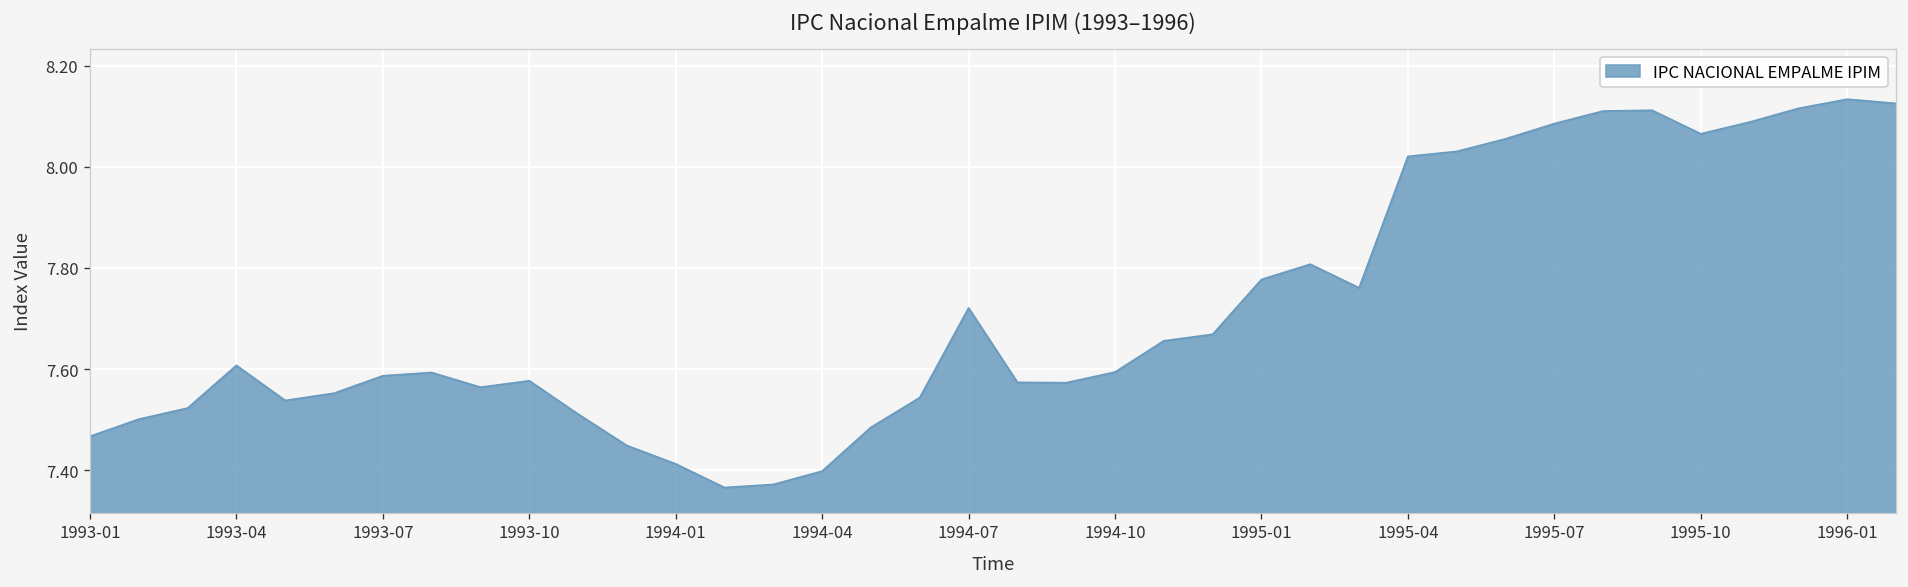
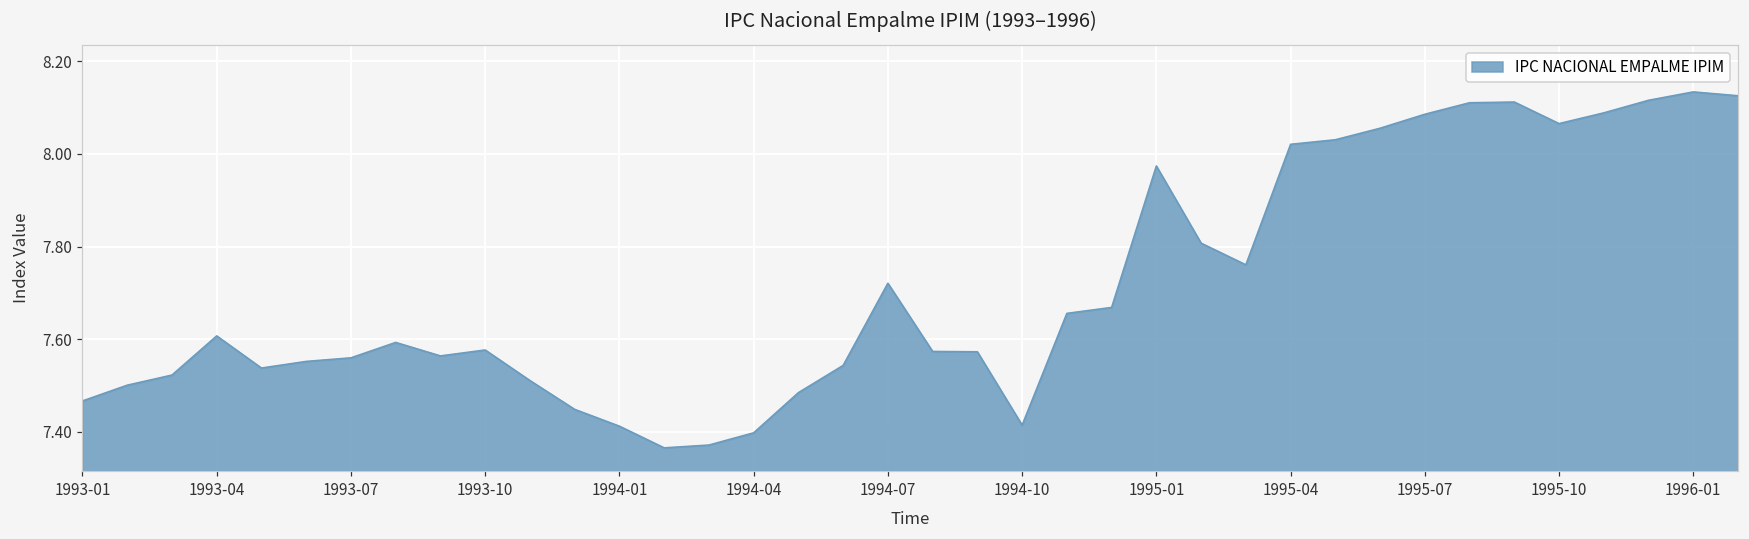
1993-07: 7.59 -> 7.56
1994-10: 7.59 -> 7.41
1995-01: 7.78 -> 7.97
